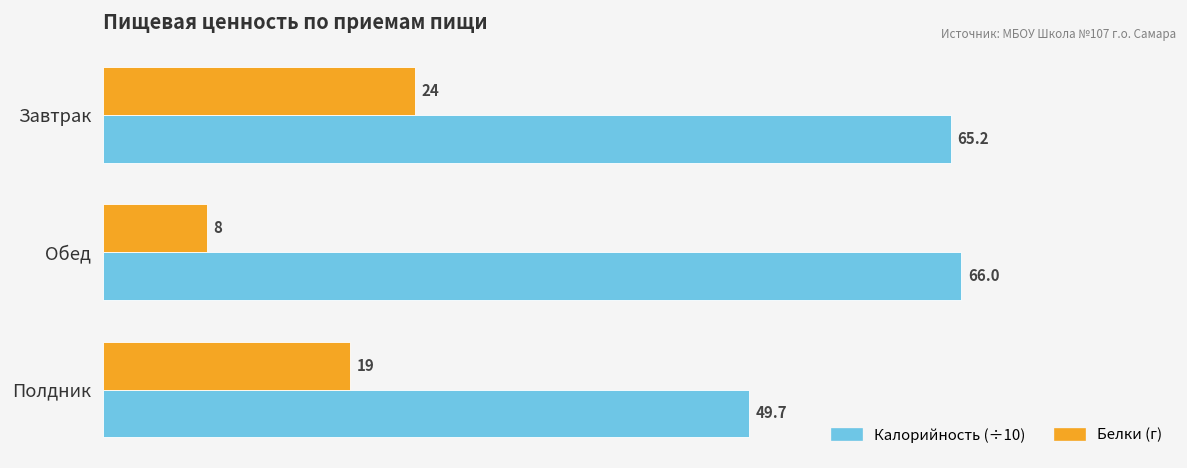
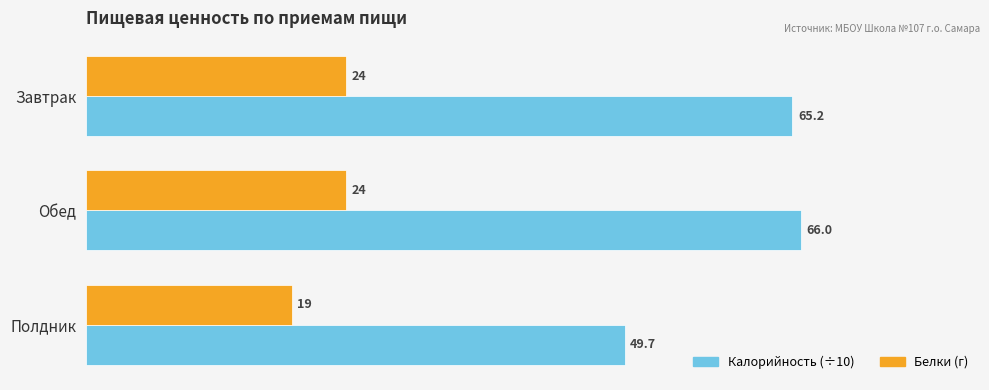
Белки (г), Обед: 8 -> 24
